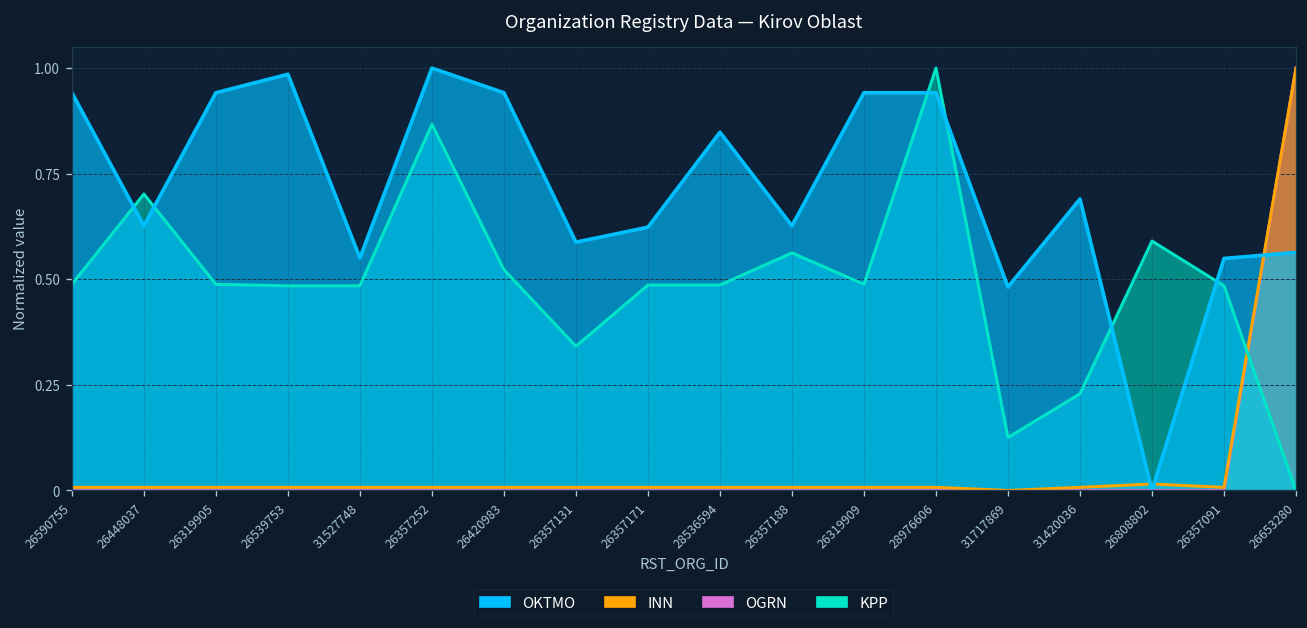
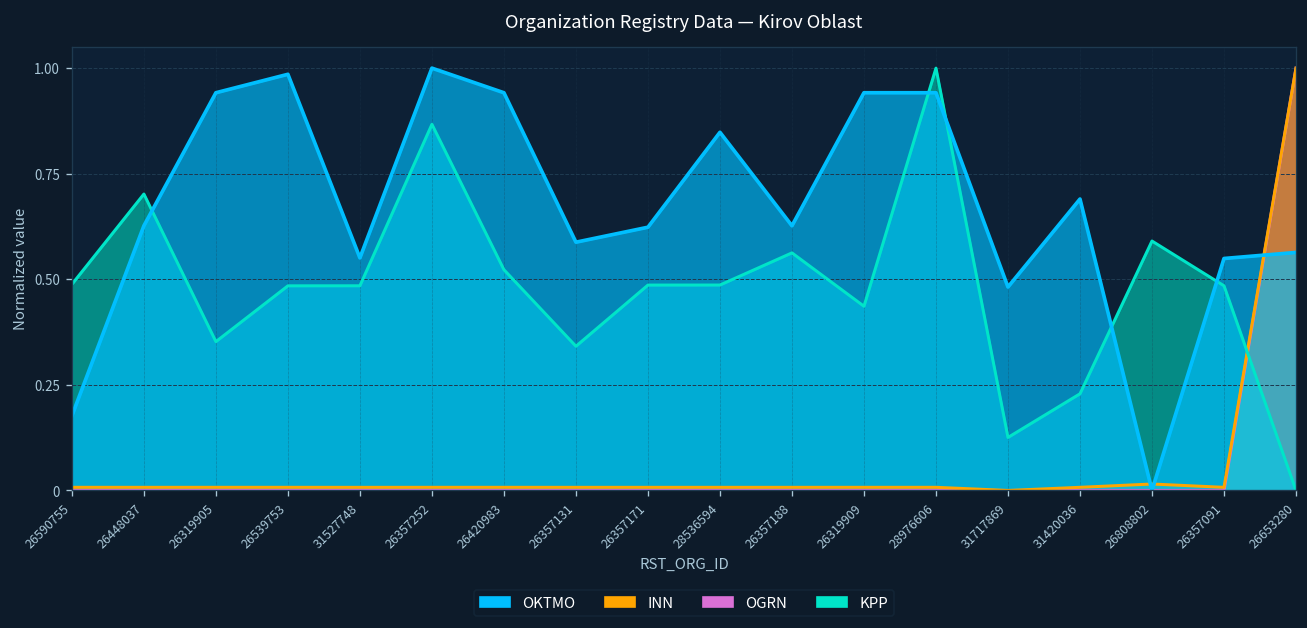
OKTMO, 26590755: 0.94 -> 0.18
KPP, 26319905: 0.49 -> 0.35
KPP, 26319909: 0.49 -> 0.44
